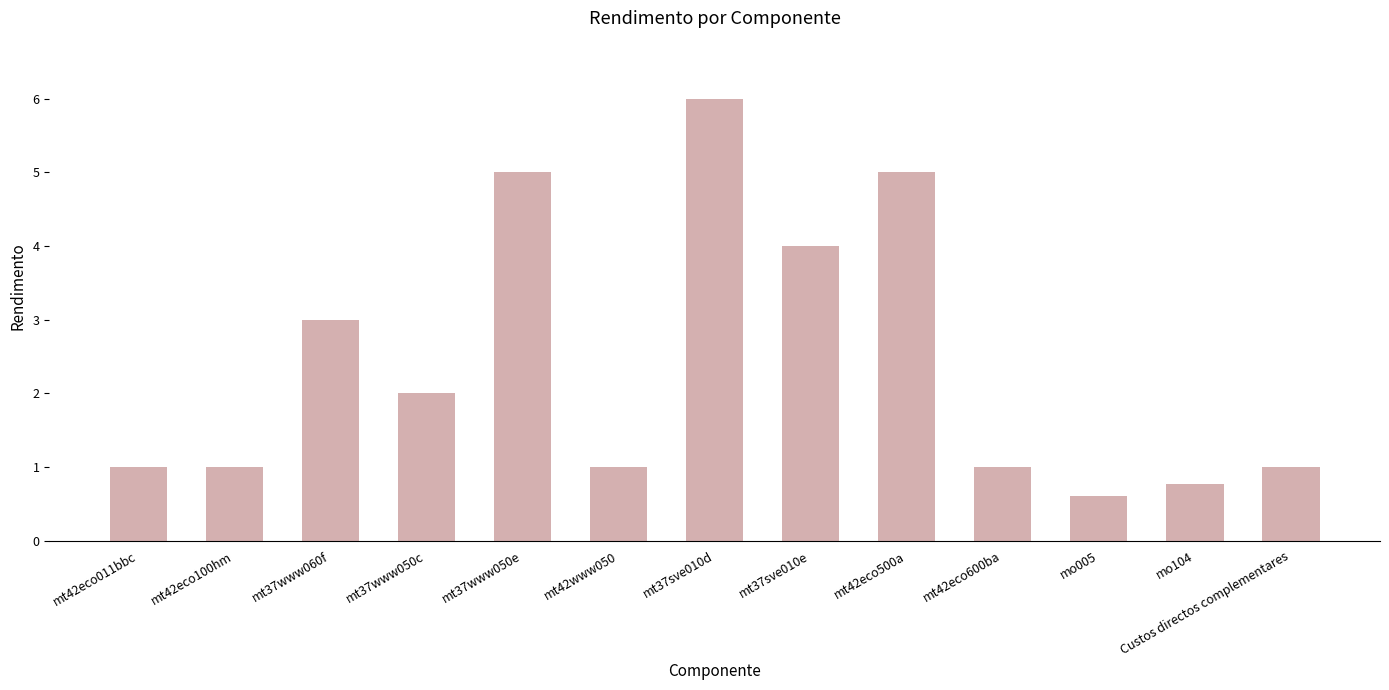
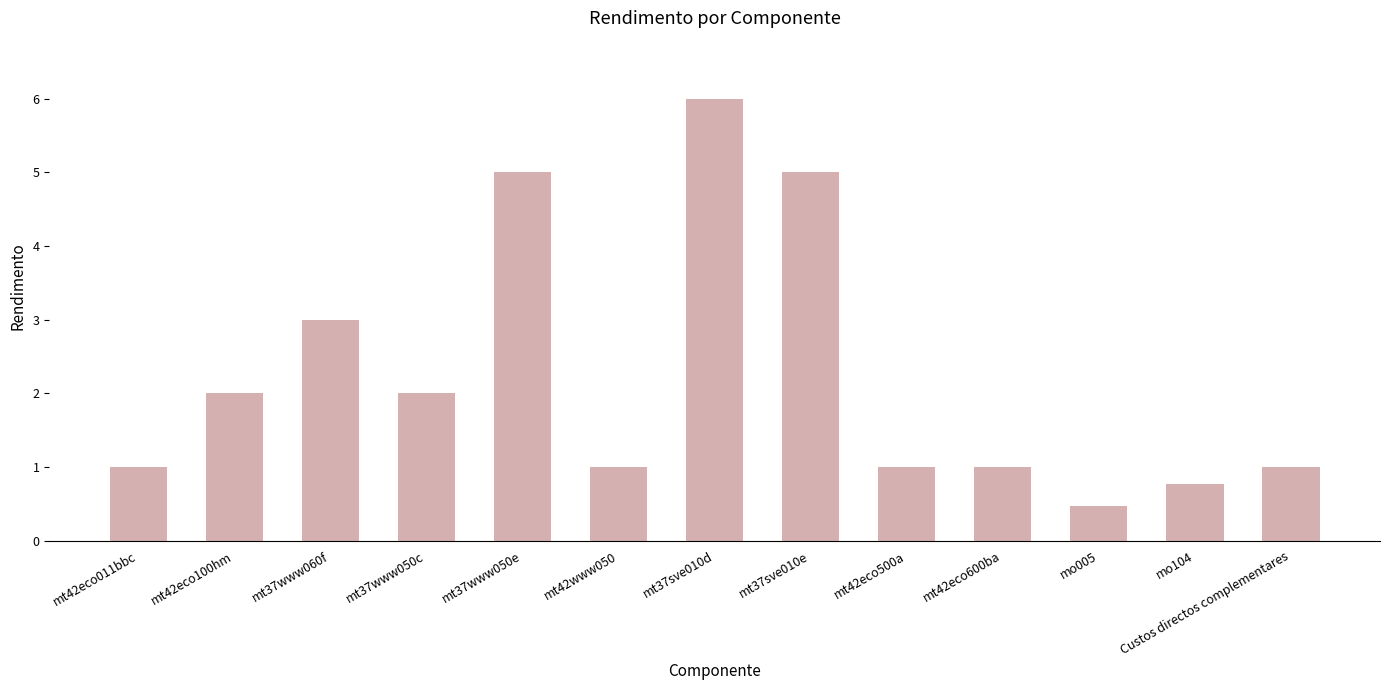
mt42eco100hm: 1 -> 2
mt37sve010e: 4 -> 5
mt42eco500a: 5 -> 1
mo005: 0.6 -> 0.5
